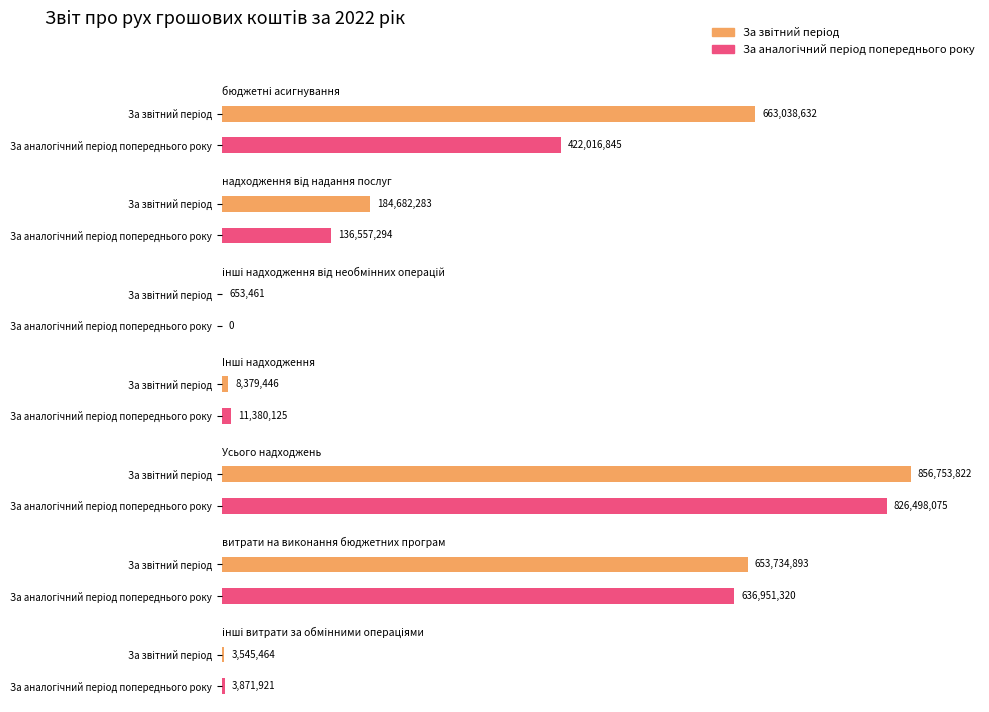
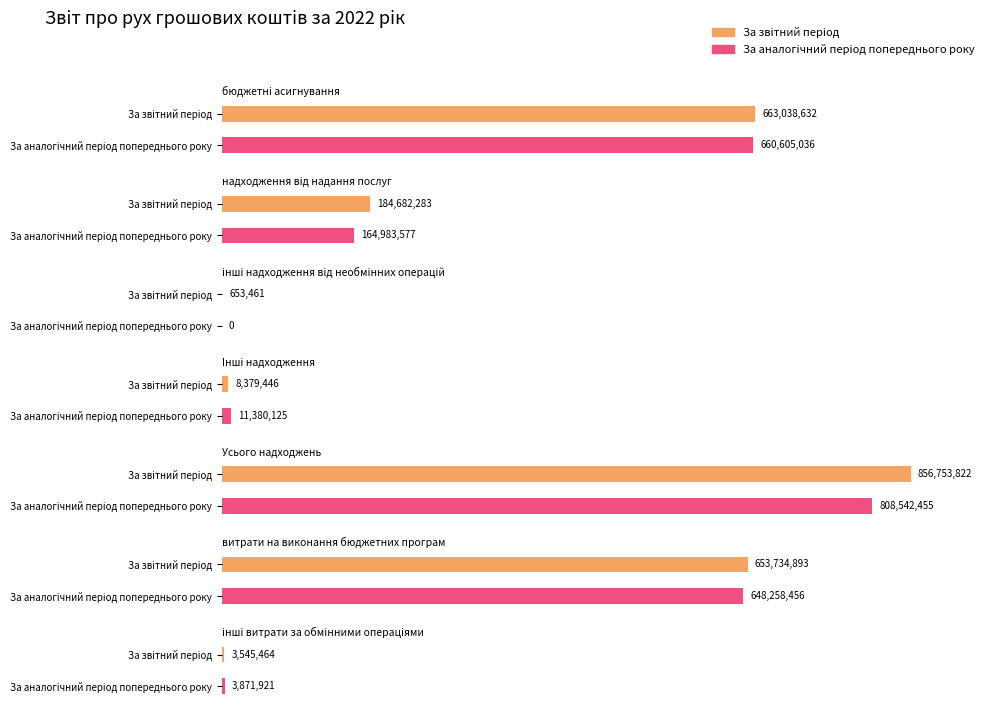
бюджетні асигнування, За аналогічний період попереднього року: 422,016,845 -> 660,605,036
надходження від надання послуг, За аналогічний період попереднього року: 136,557,294 -> 164,983,577
Усього надходжень, За аналогічний період попереднього року: 826,498,075 -> 808,542,455
витрати на виконання бюджетних програм, За аналогічний період попереднього року: 636,951,320 -> 648,258,456
